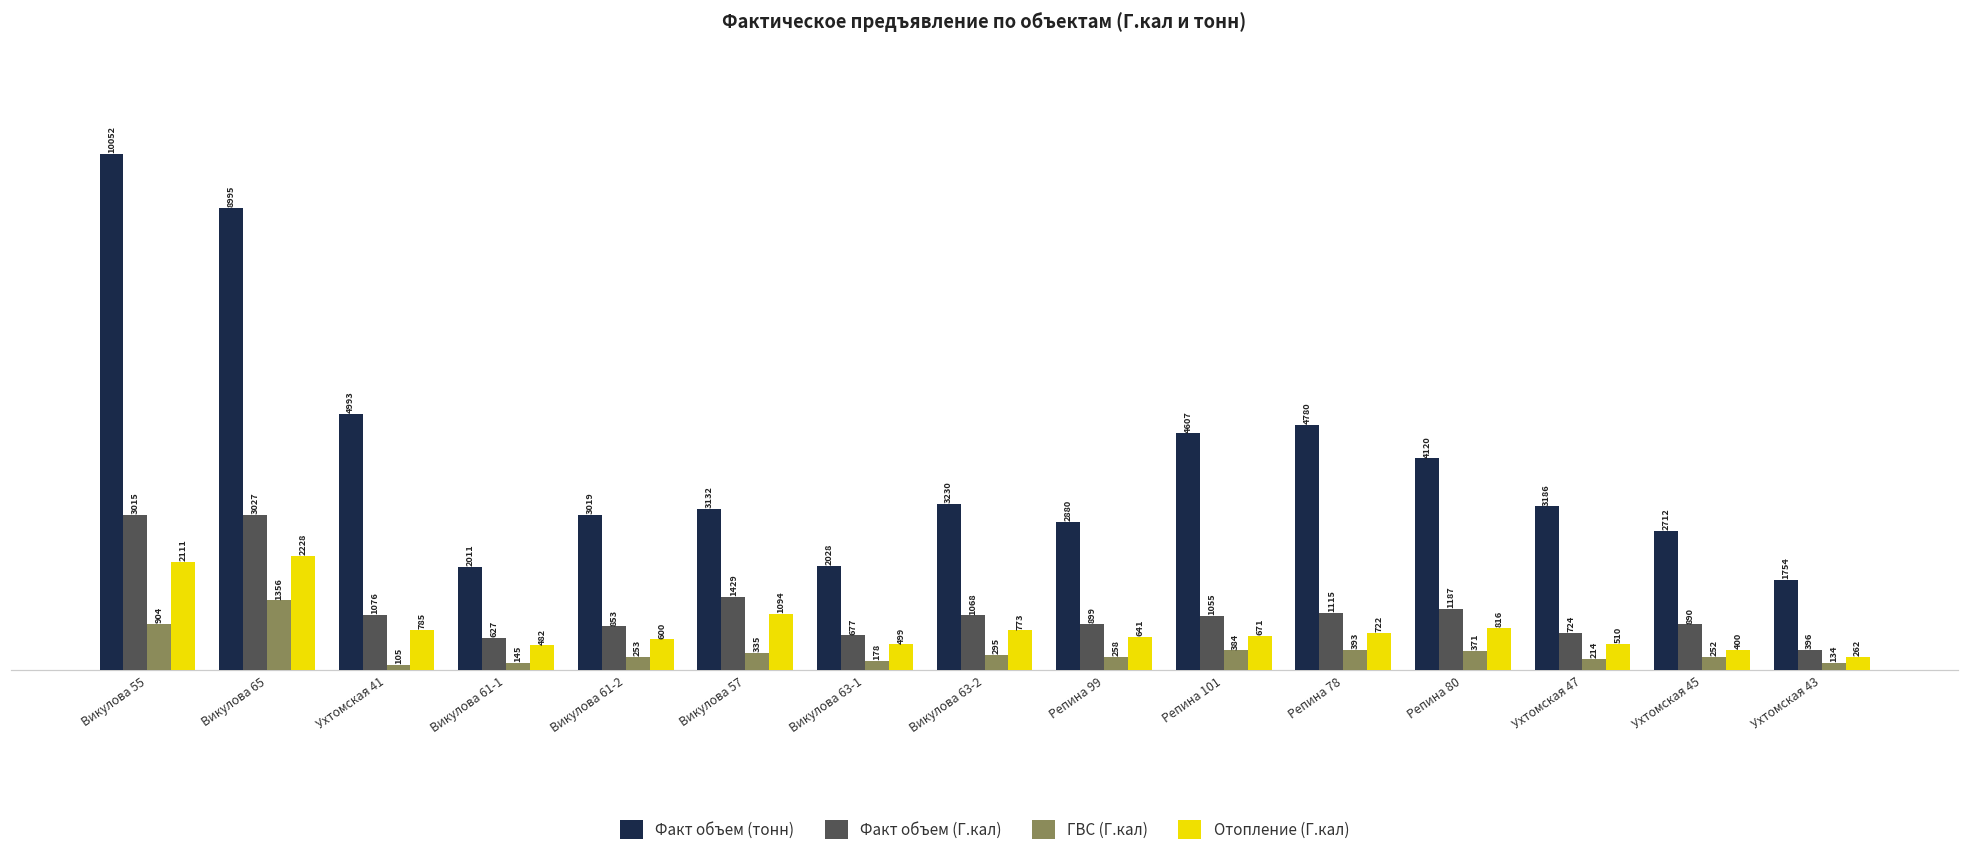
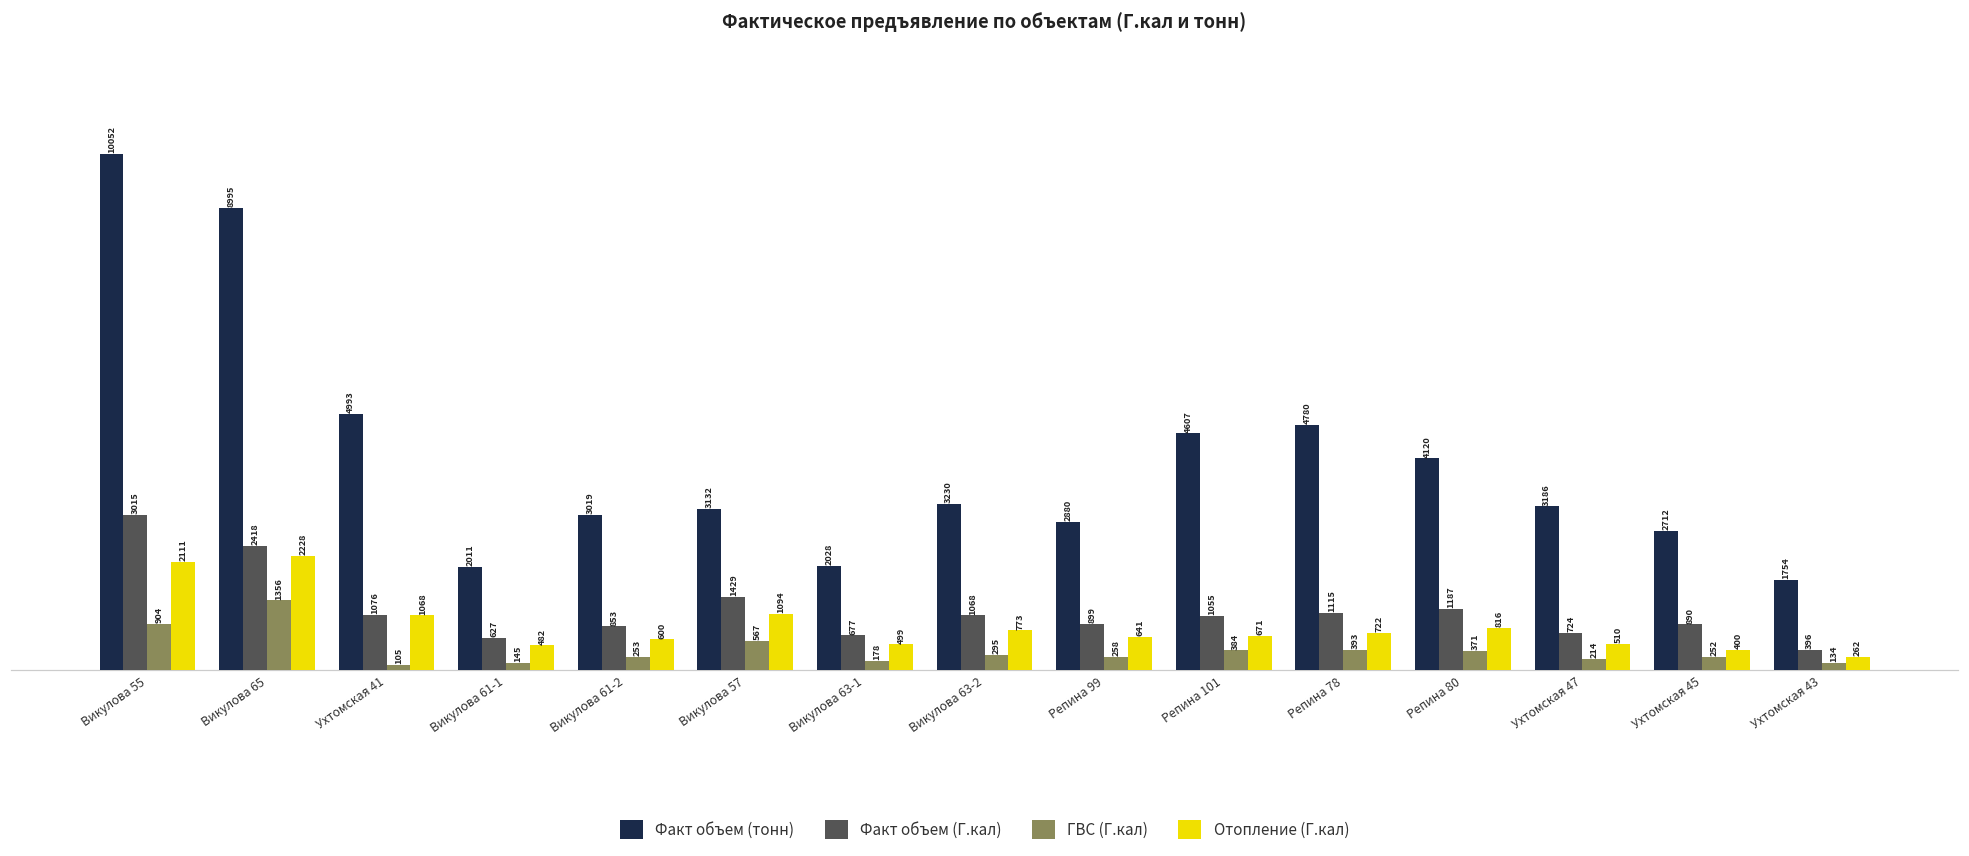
Факт объем (Г.кал), Викулова 65: 3027 -> 2418
Отопление (Г.кал), Ухтомская 41: 785 -> 1068
ГВС (Г.кал), Викулова 57: 335 -> 567
